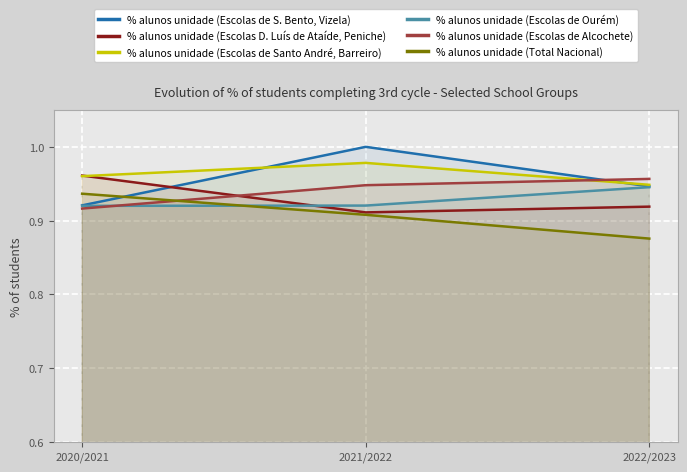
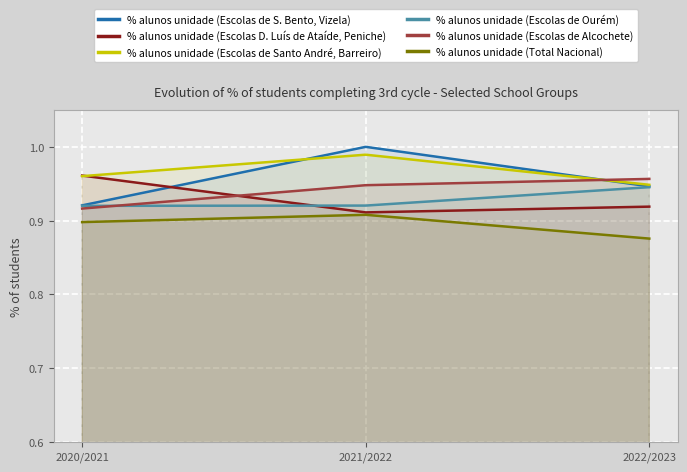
% alunos unidade (Total Nacional), 2020/2021: 0.94 -> 0.90
% alunos unidade (Escolas de Santo André, Barreiro), 2021/2022: 0.98 -> 0.99
